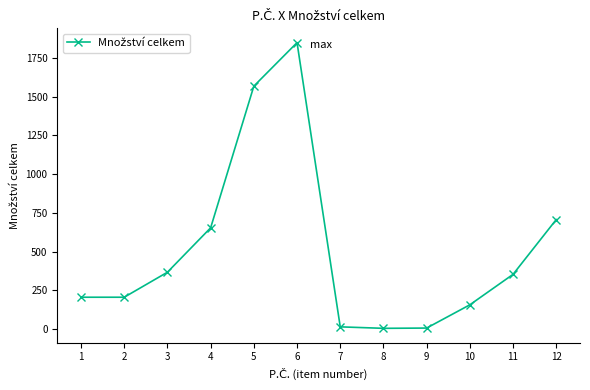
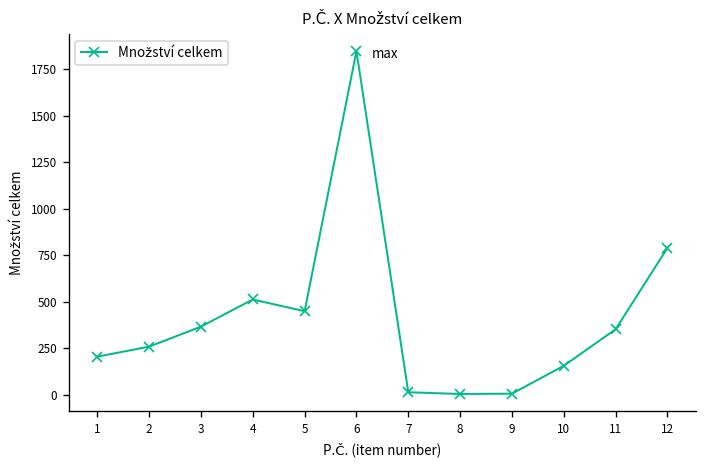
2: 210 -> 260
4: 650 -> 510
5: 1570 -> 450
12: 710 -> 790
